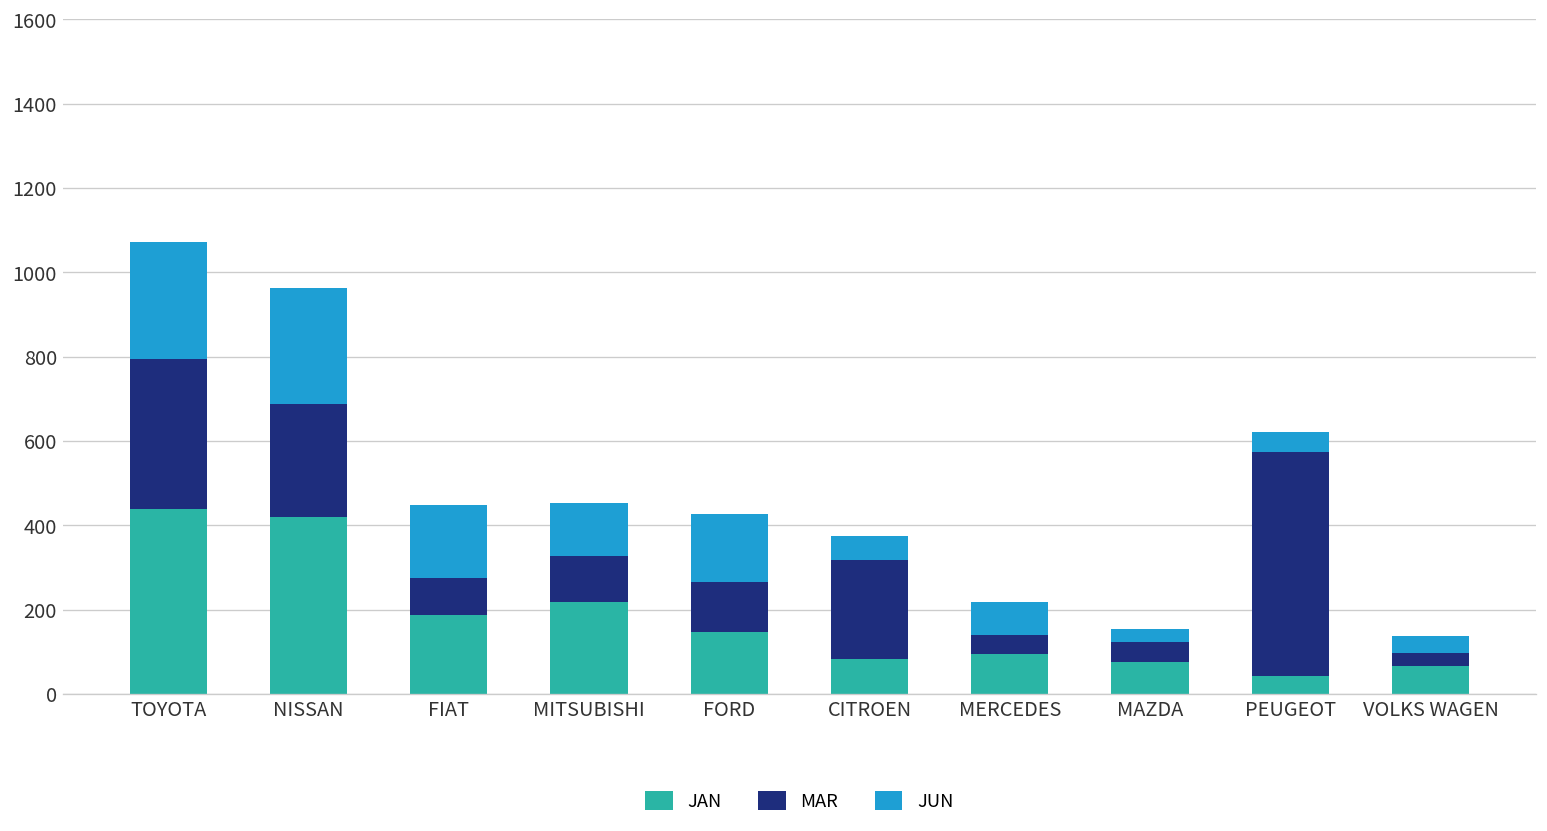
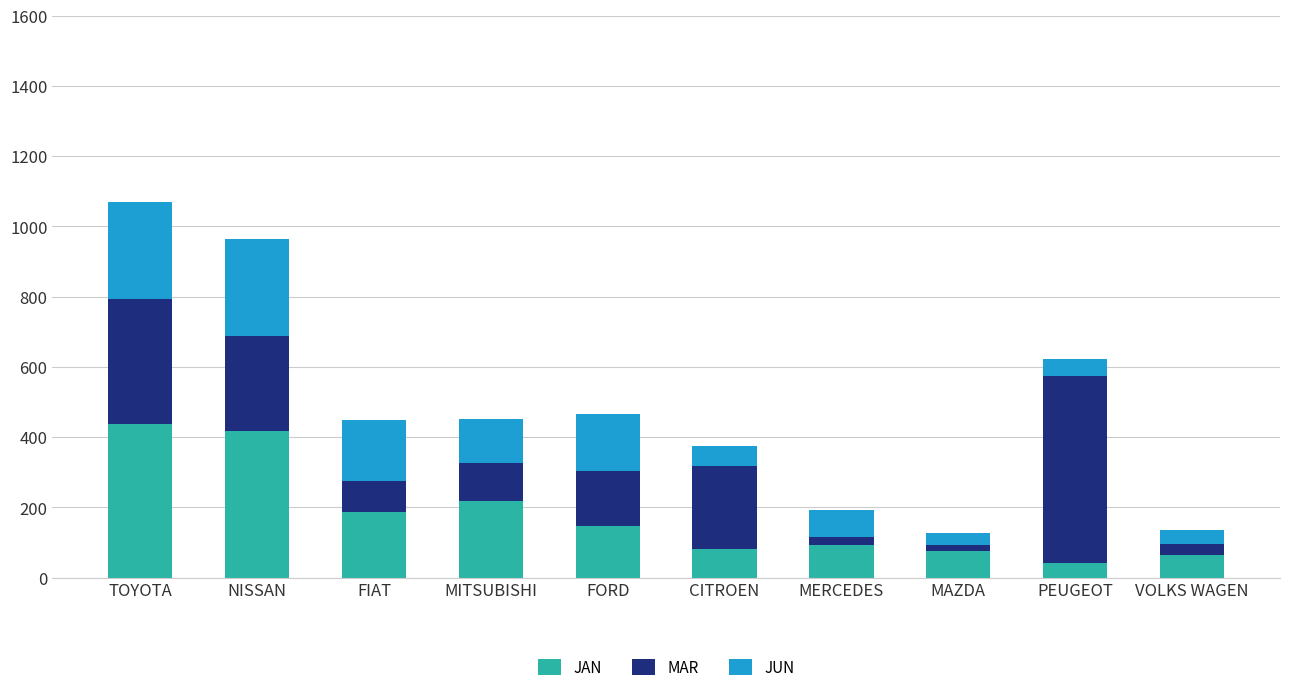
MAR, FORD: 120 -> 160
MAR, MERCEDES: 50 -> 20
MAR, MAZDA: 50 -> 20
